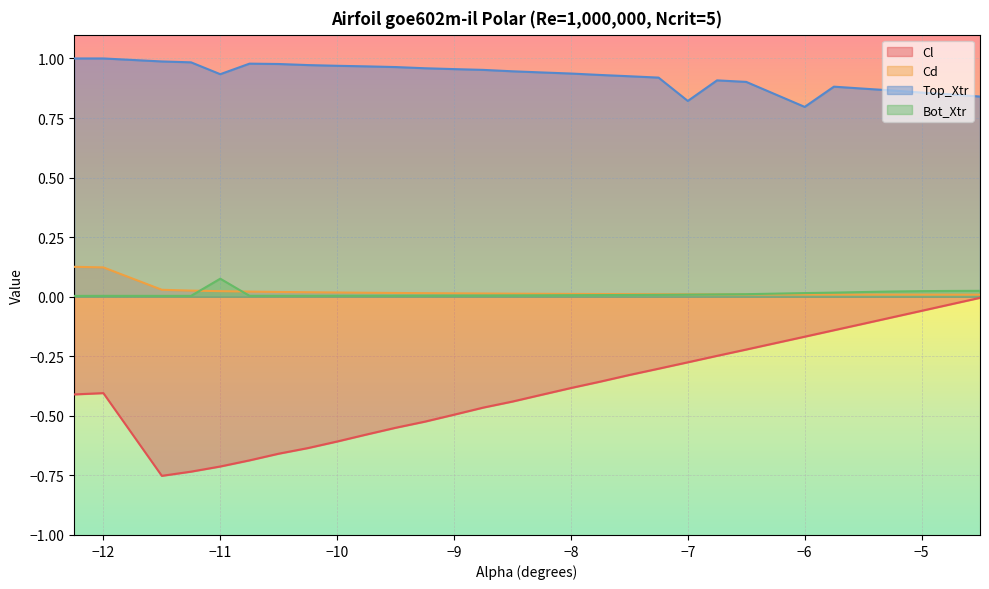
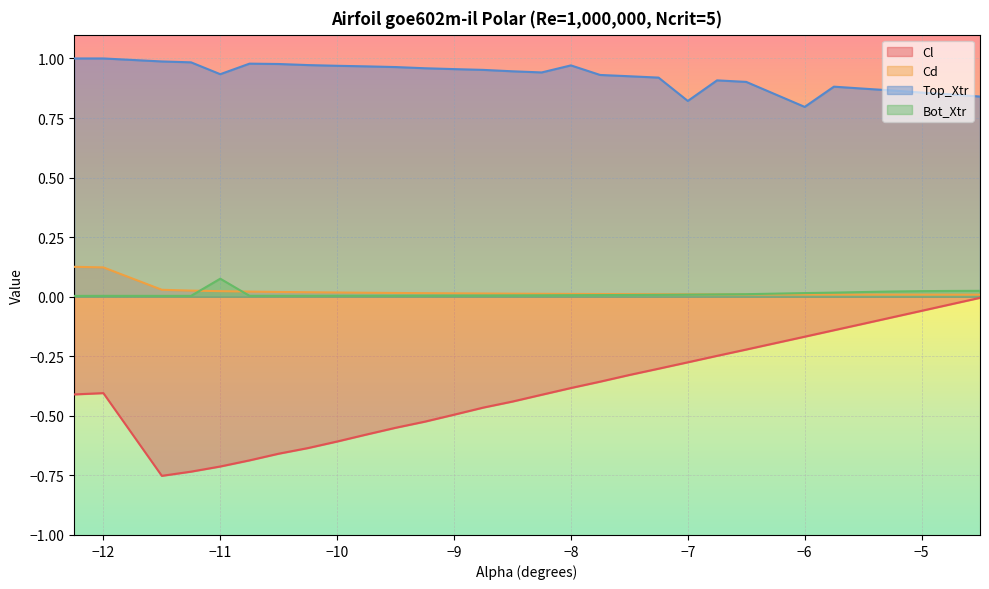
Top_Xtr, −8: 0.94 -> 0.97
